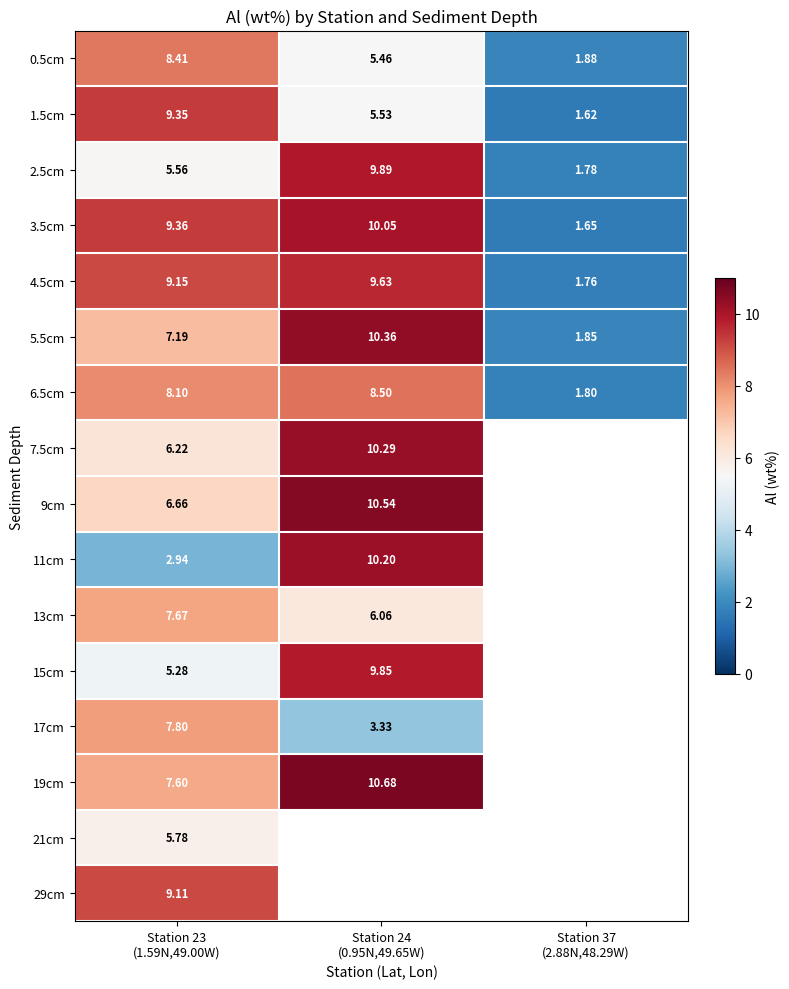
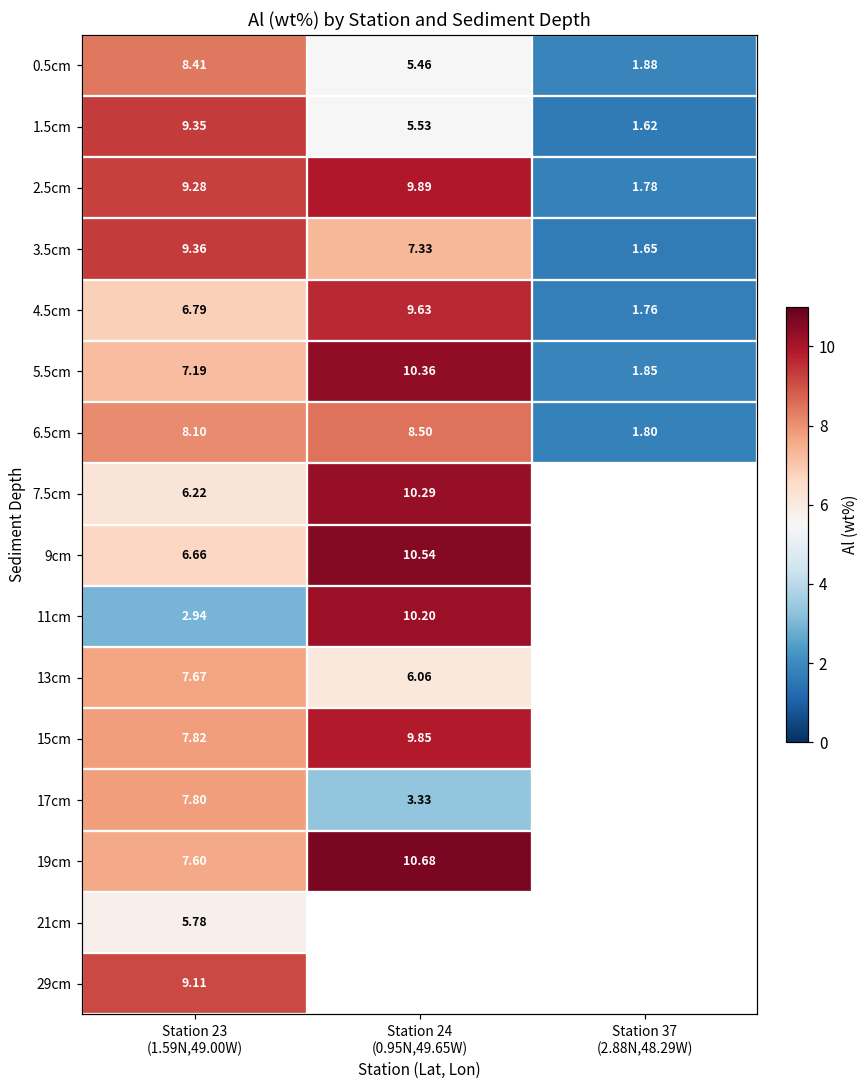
2.5cm, Station 23 (1.59N,49.00W): 5.56 -> 9.28
3.5cm, Station 24 (0.95N,49.65W): 10.05 -> 7.33
4.5cm, Station 23 (1.59N,49.00W): 9.15 -> 6.79
15cm, Station 23 (1.59N,49.00W): 5.28 -> 7.82
